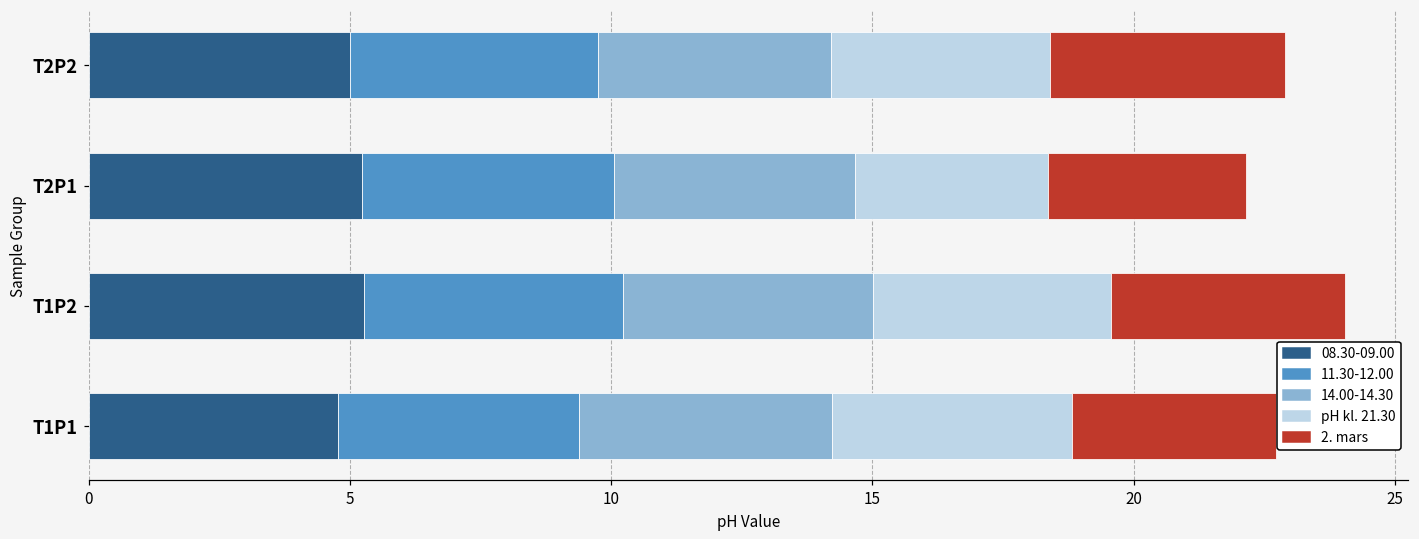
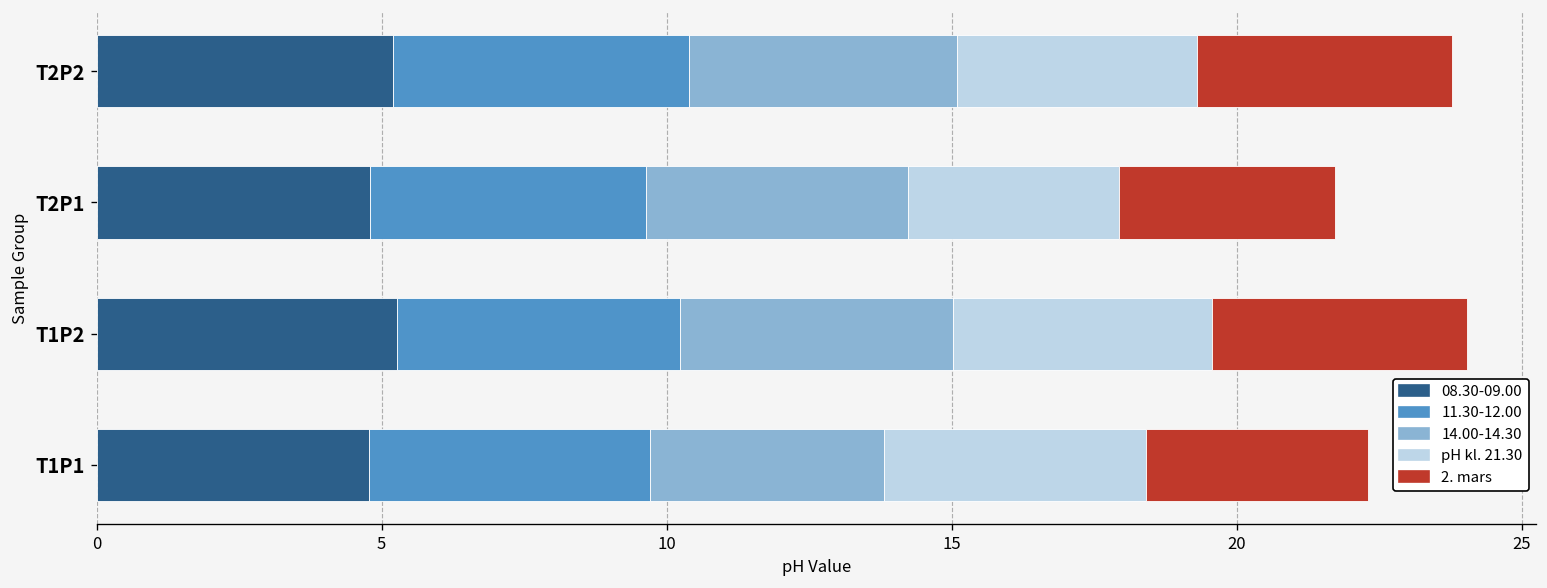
08.30-09.00, T2P2: 5.0 -> 5.2
11.30-12.00, T2P2: 4.7 -> 5.2
14.00-14.30, T2P2: 4.5 -> 4.7
08.30-09.00, T2P1: 5.2 -> 4.8
11.30-12.00, T1P1: 4.6 -> 4.9
14.00-14.30, T1P1: 4.8 -> 4.1
